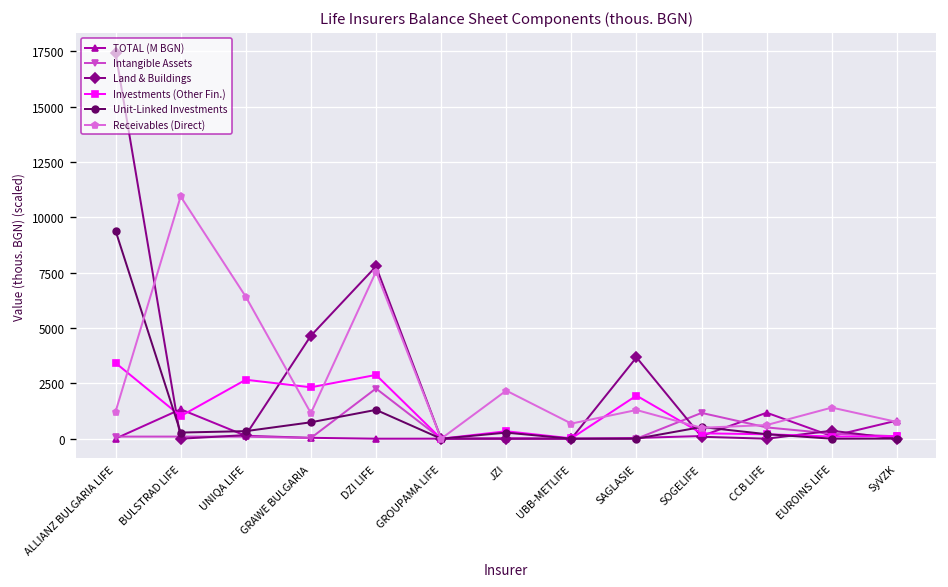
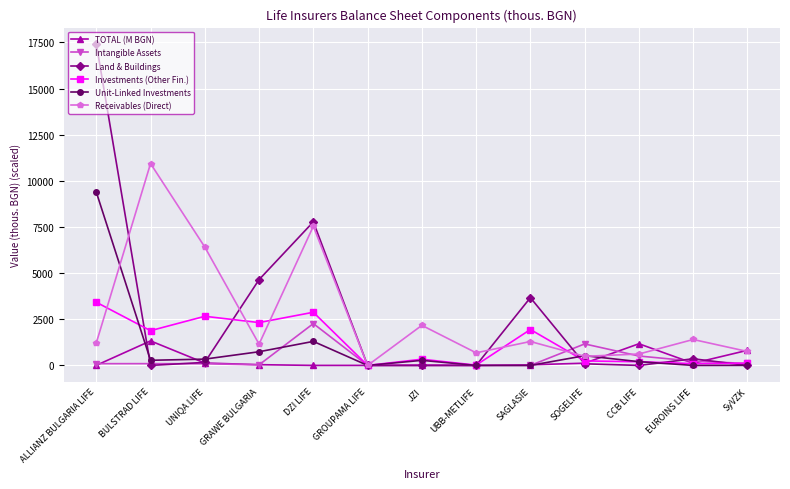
Investments (Other Fin.), BULSTRAD LIFE: 1000 -> 1900
